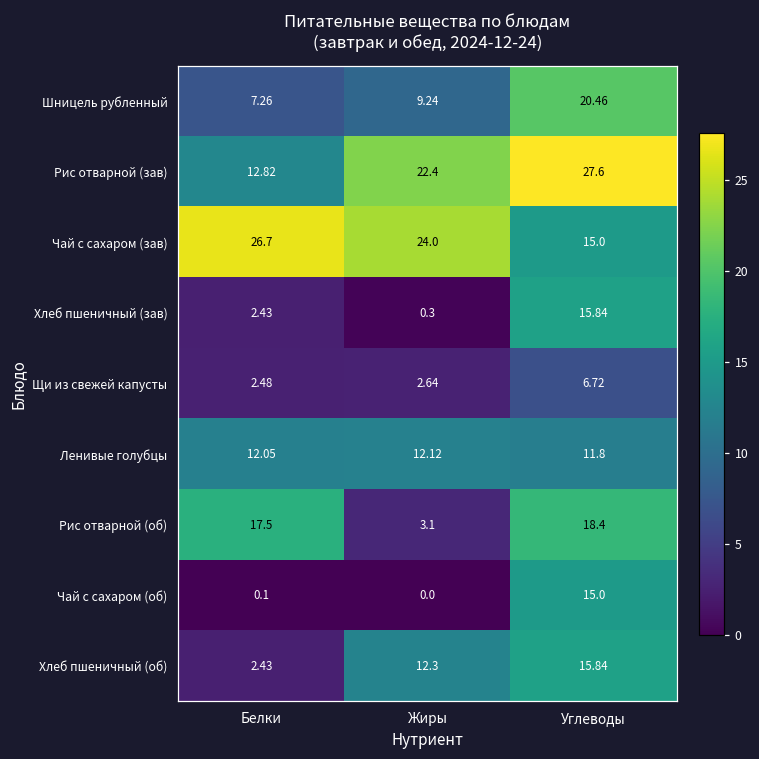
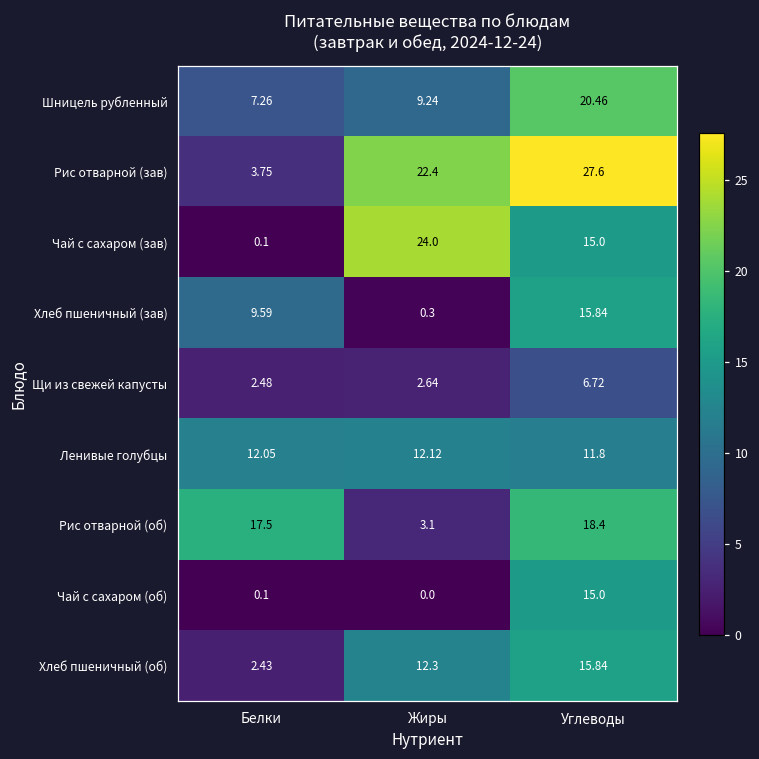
Рис отварной (зав), Белки: 12.82 -> 3.75
Чай с сахаром (зав), Белки: 26.7 -> 0.1
Хлеб пшеничный (зав), Белки: 2.43 -> 9.59
